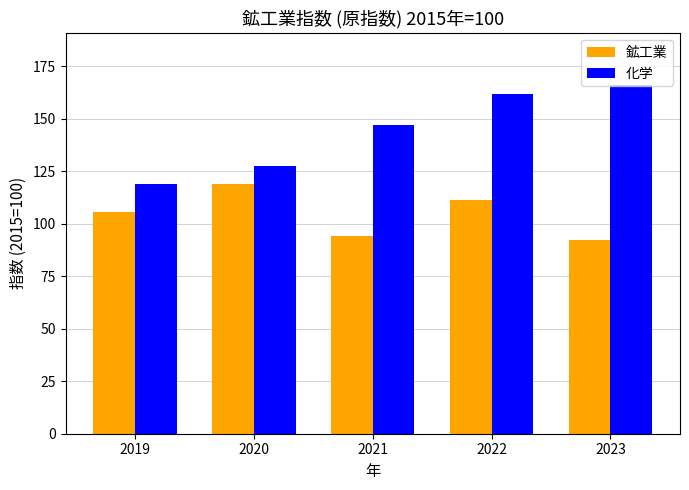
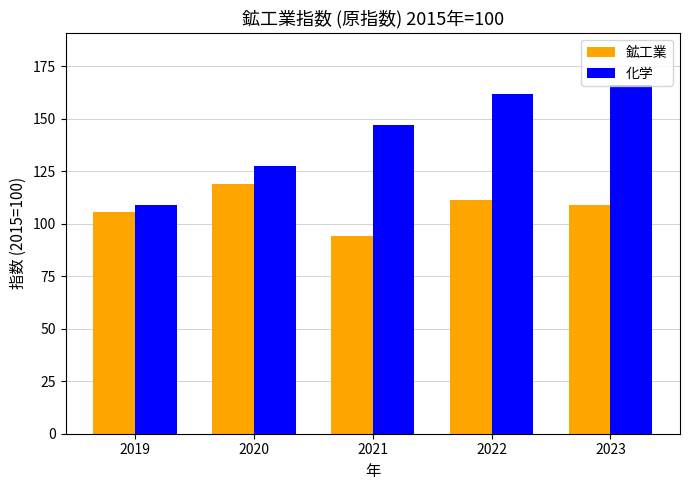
化学, 2019: 119 -> 109
鉱工業, 2023: 92 -> 109
